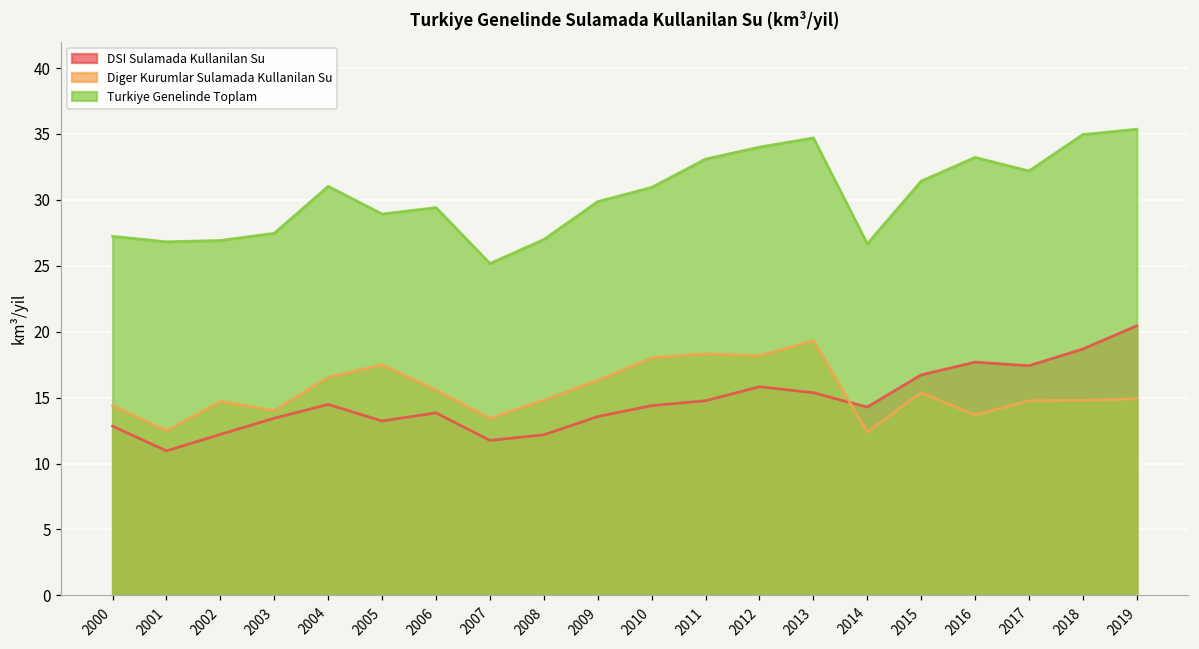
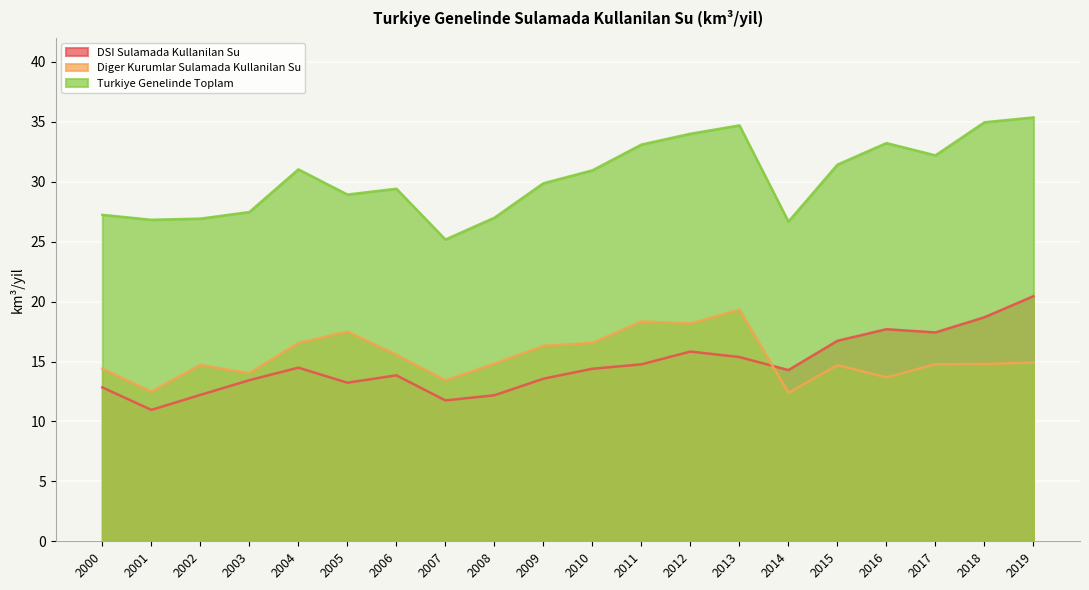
Diger Kurumlar Sulamada Kullanilan Su, 2010: 18.0 -> 16.6
Diger Kurumlar Sulamada Kullanilan Su, 2015: 15.4 -> 14.7
